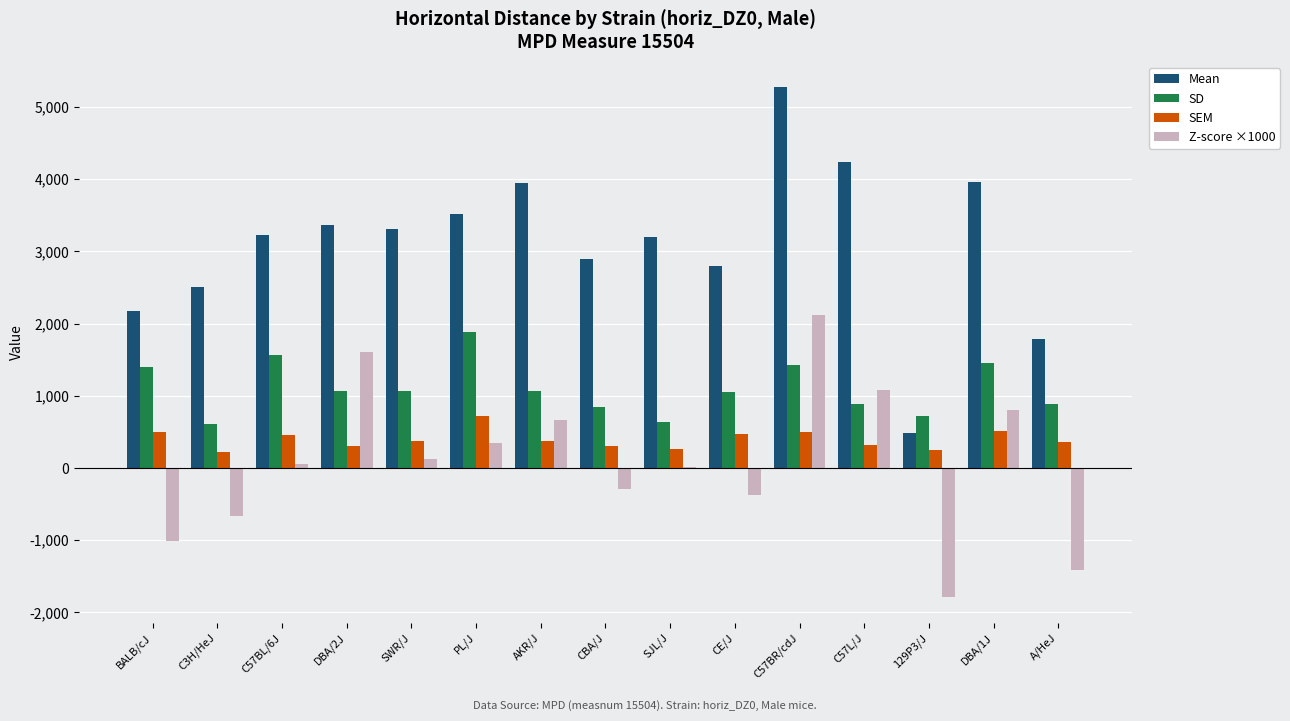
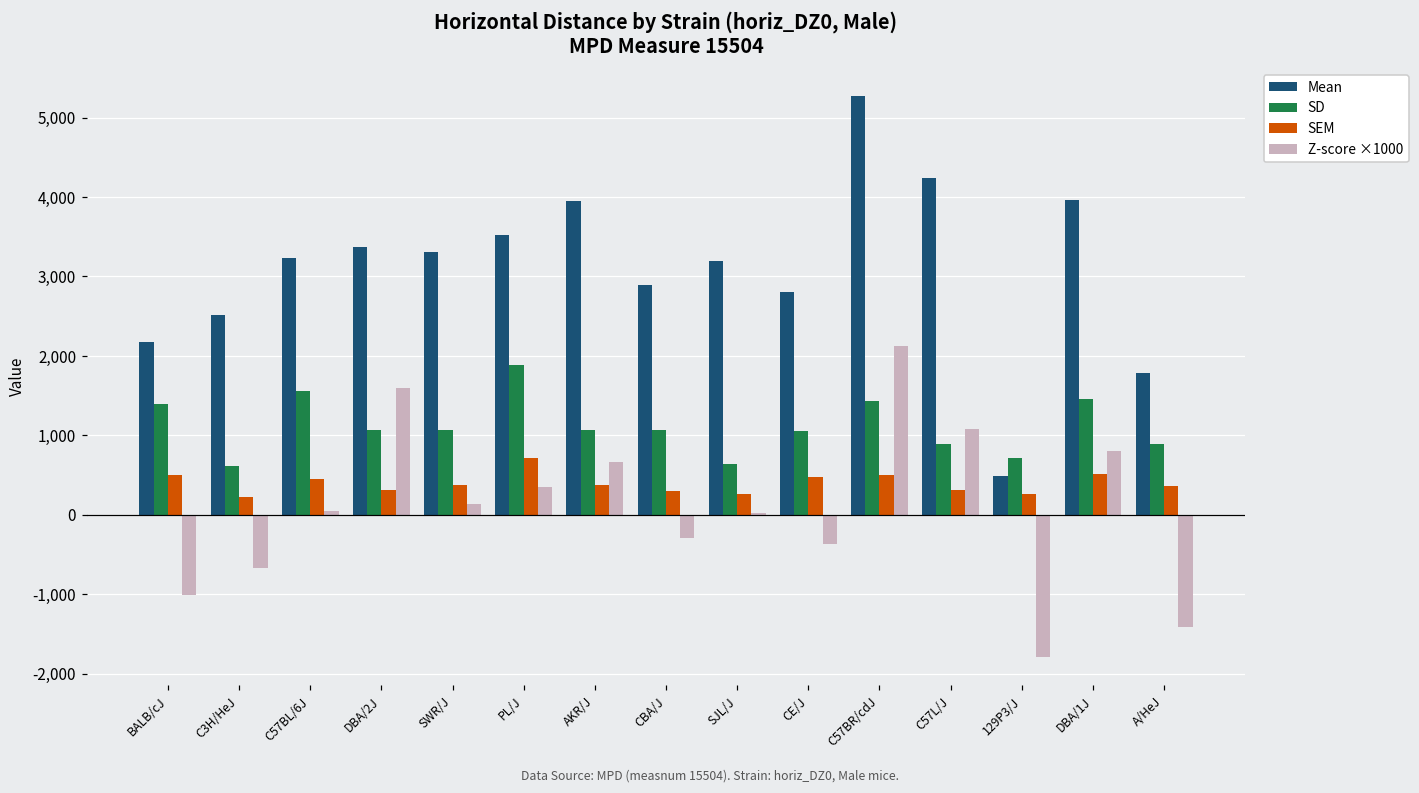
SD, CBA/J: 800 -> 1,100
